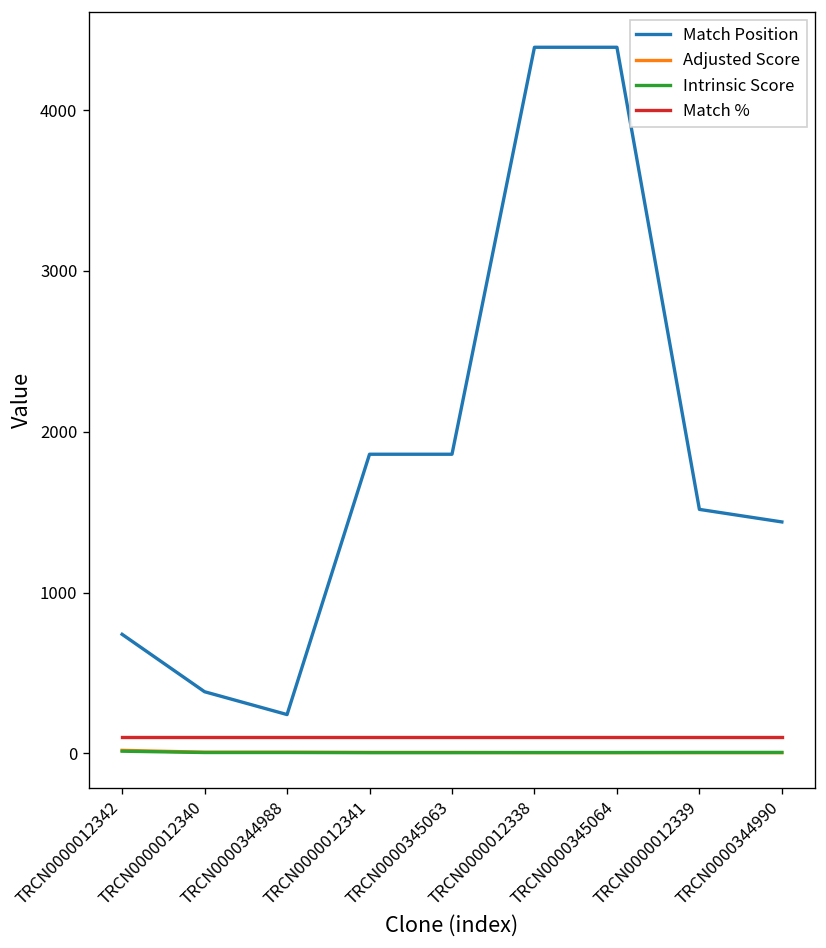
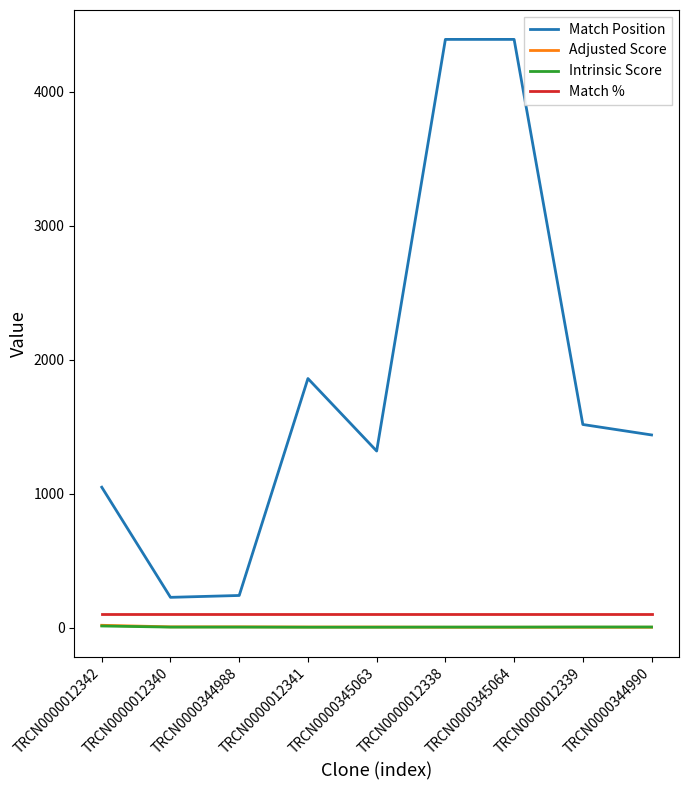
Match Position, TRCN0000012342: 740 -> 1050
Match Position, TRCN0000012340: 380 -> 230
Match Position, TRCN0000345063: 1860 -> 1320
